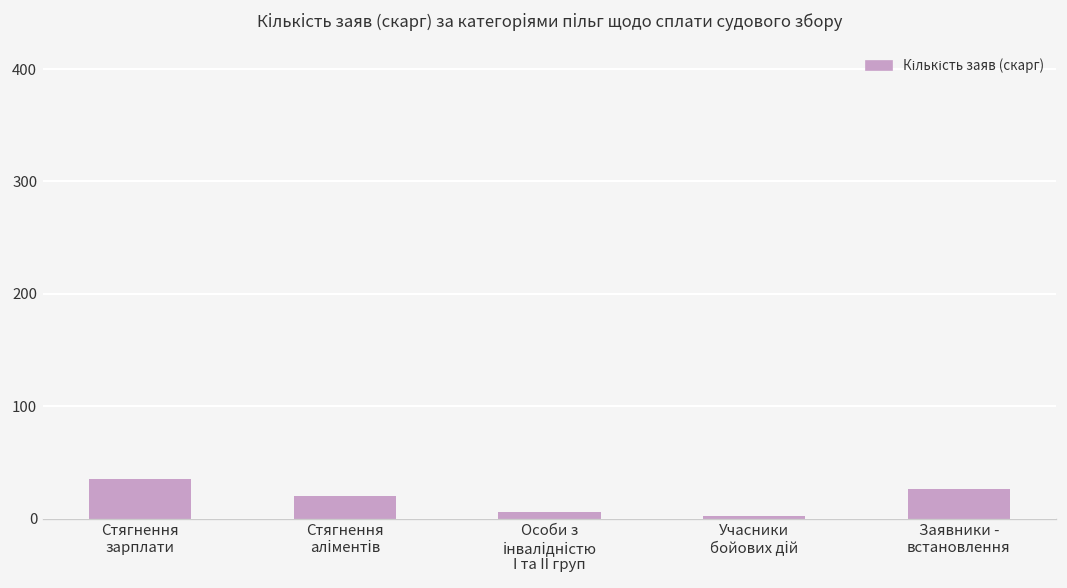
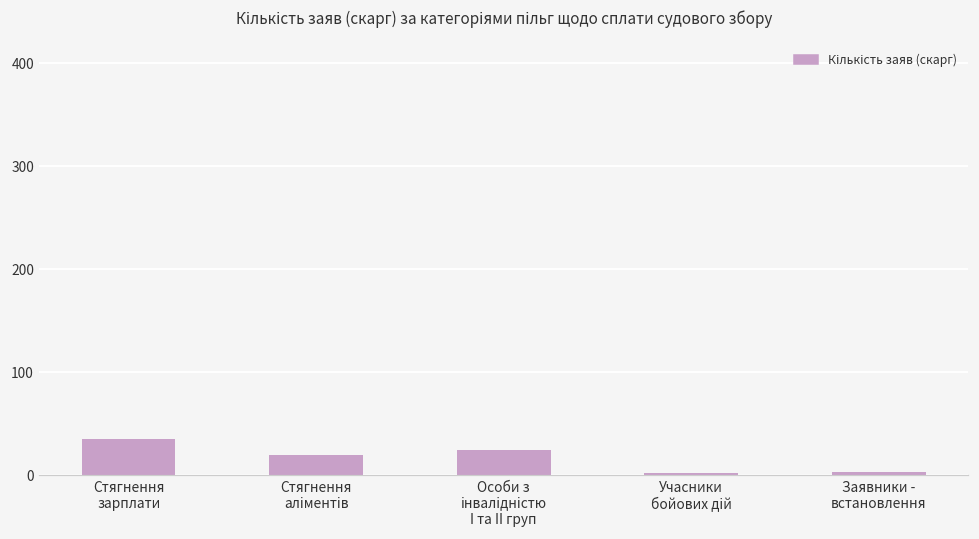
Особи з інвалідністю I та II груп: 10 -> 30
Заявники - встановлення: 30 -> 0
